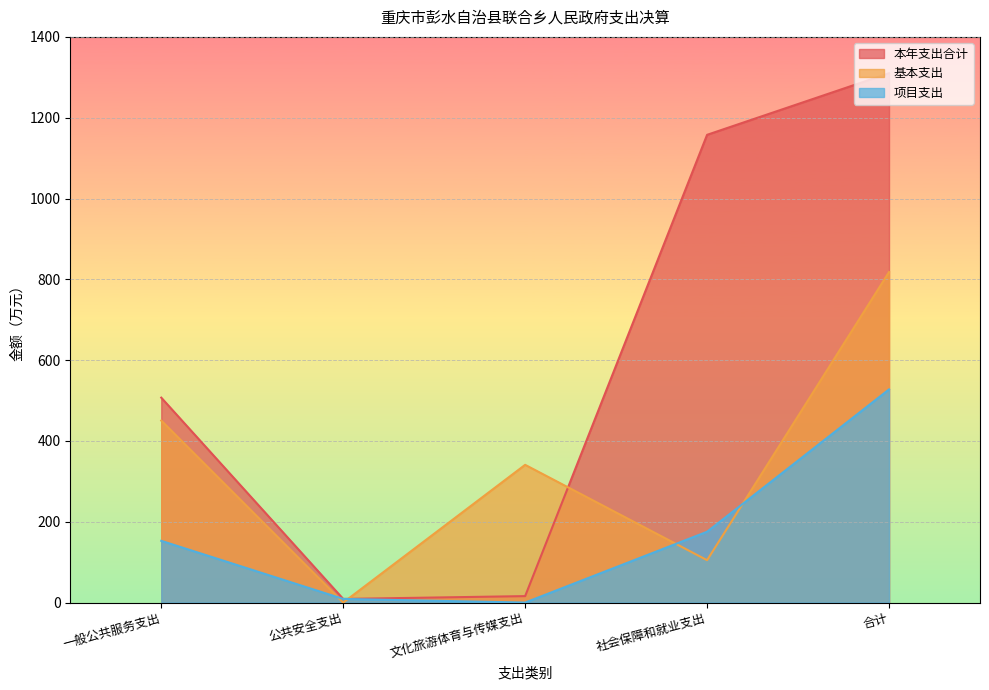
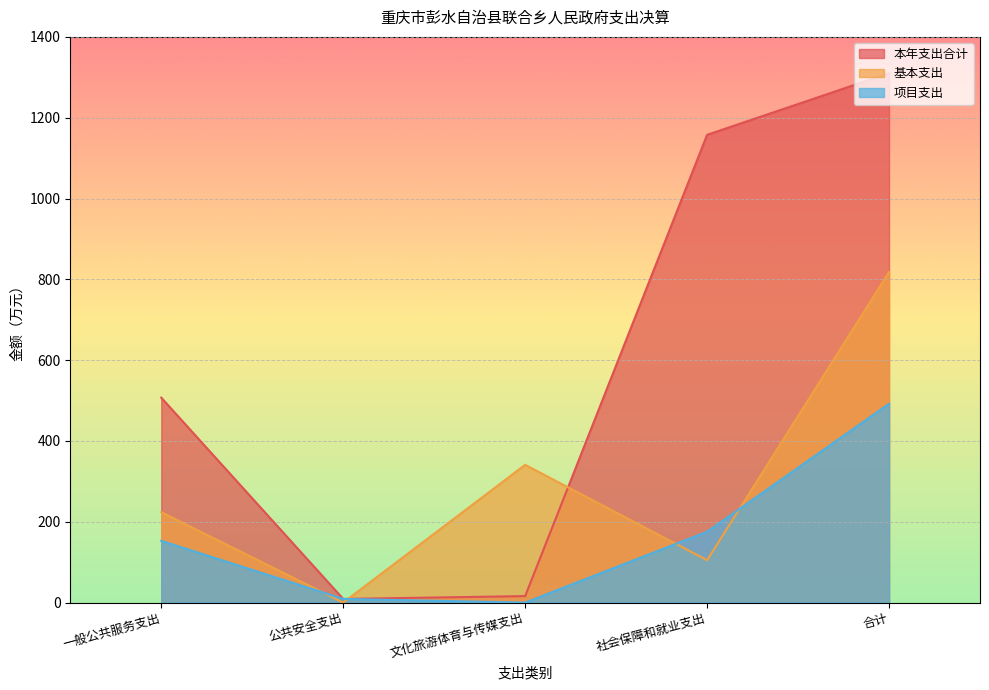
基本支出, 一般公共服务支出: 450 -> 220
项目支出, 合计: 530 -> 490
